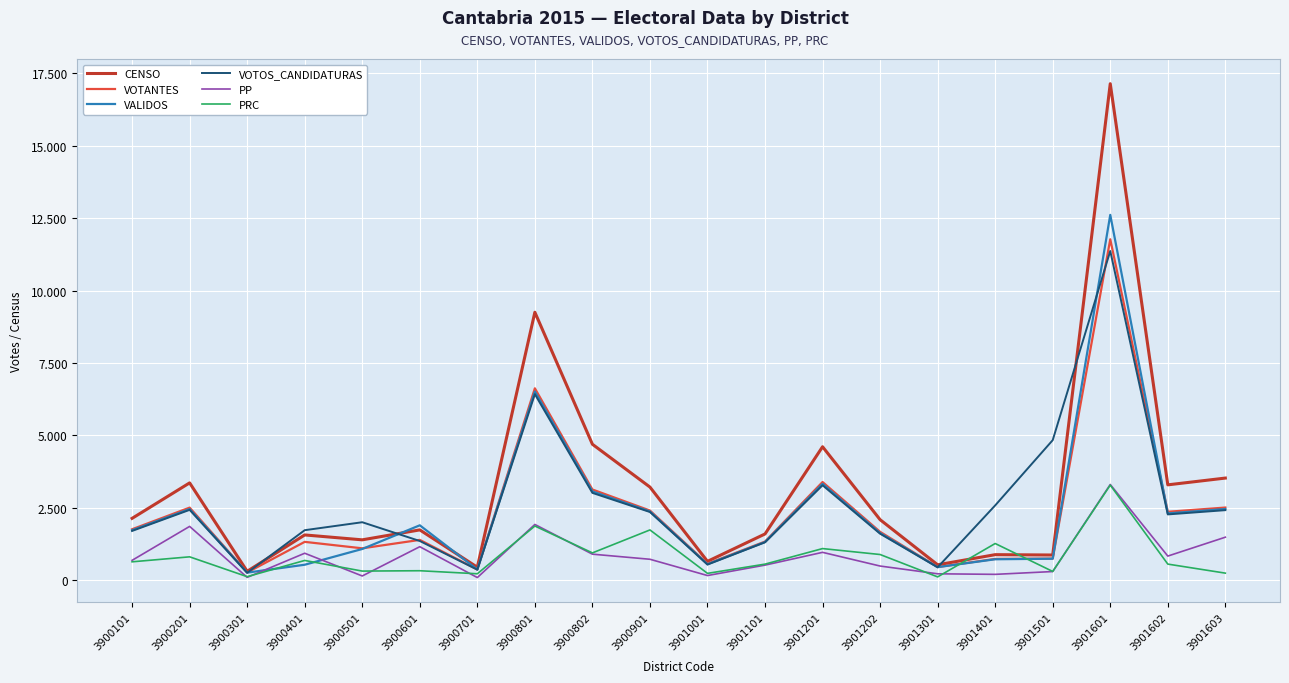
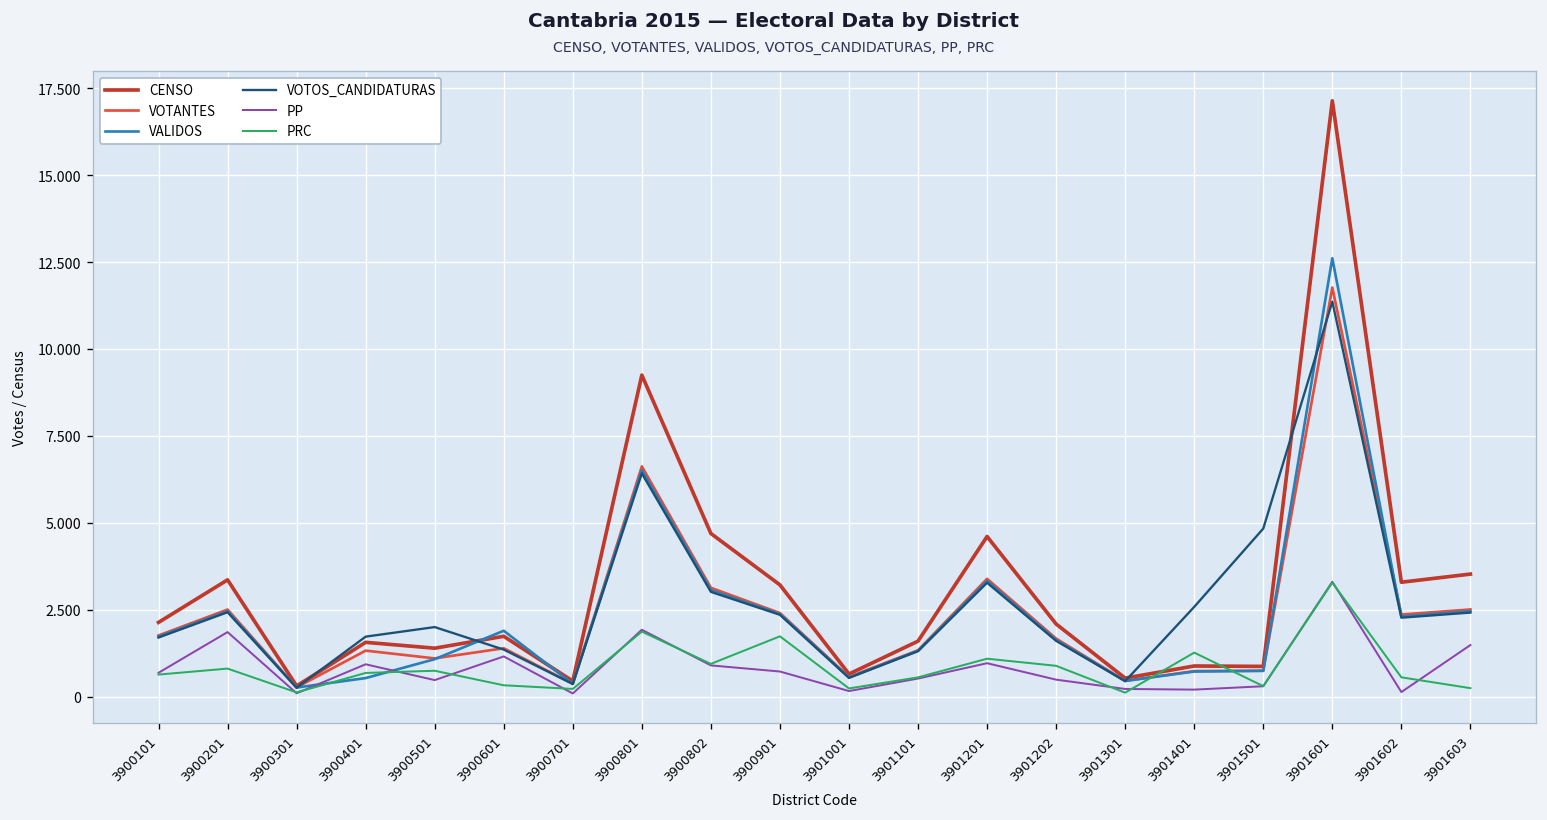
PP, 3900501: 0.1 -> 0.5
PRC, 3900501: 0.3 -> 0.7
PP, 3901602: 0.8 -> 0.1
